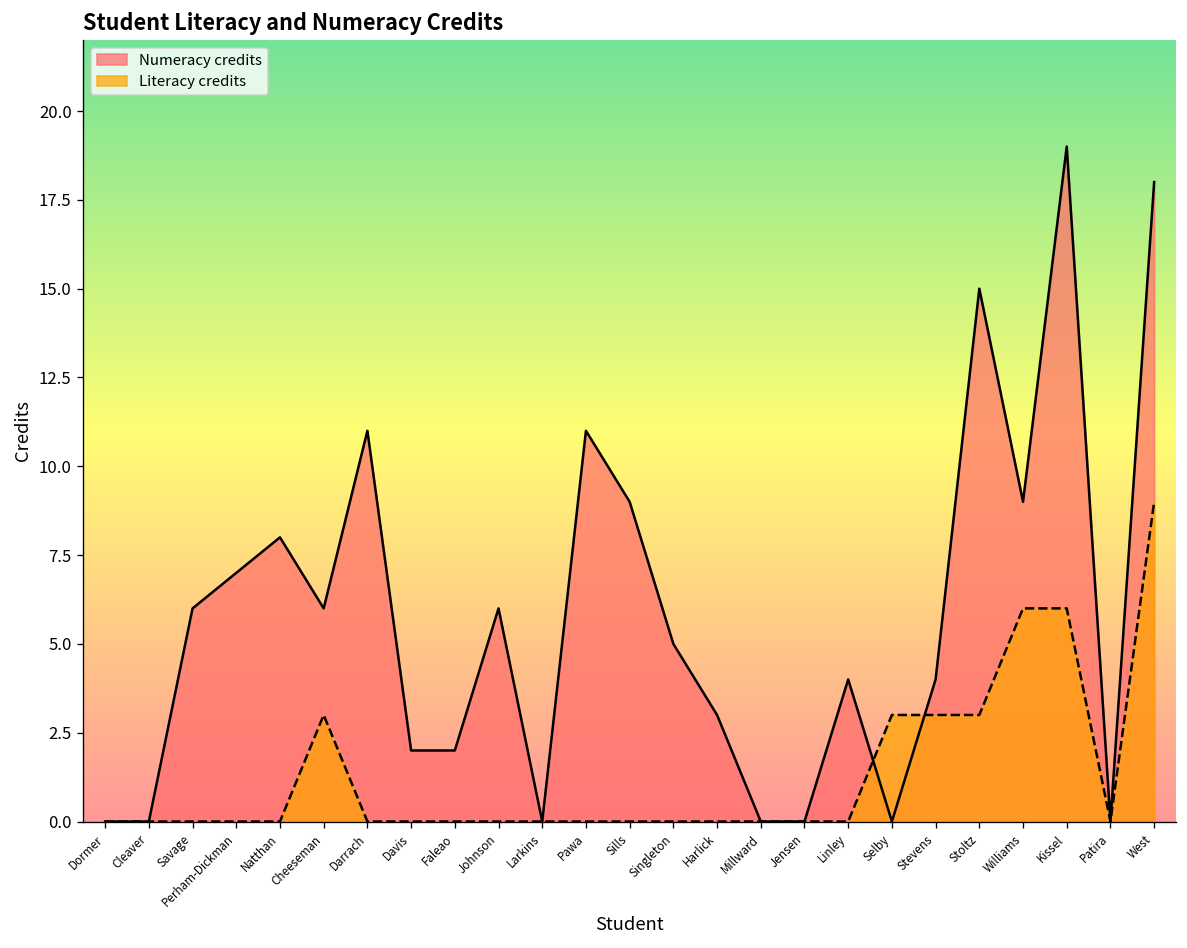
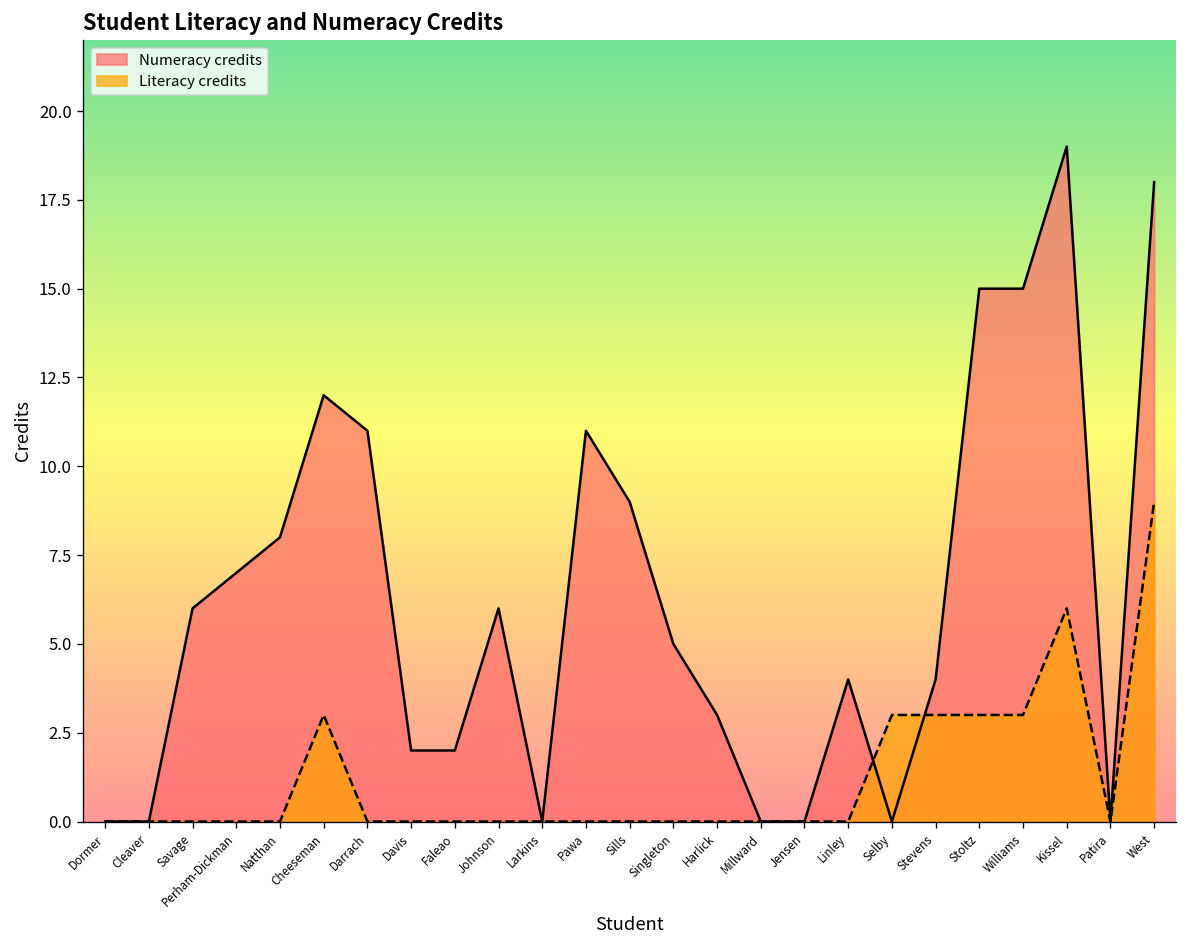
Numeracy credits, Cheeseman: 6 -> 12
Numeracy credits, Williams: 9 -> 15
Literacy credits, Williams: 6 -> 3
